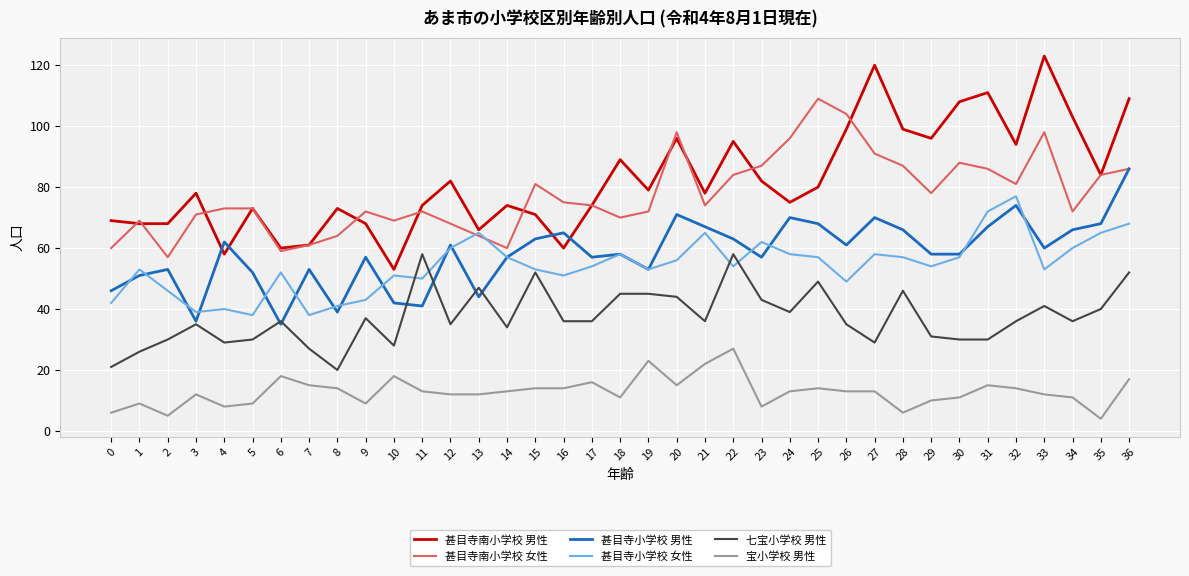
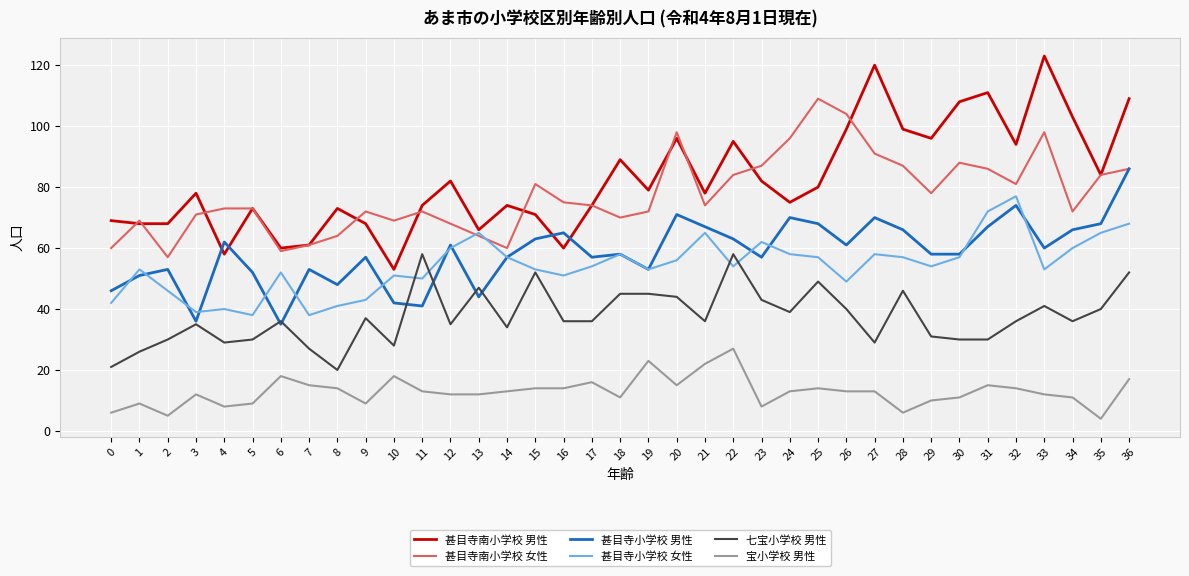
甚目寺小学校 男性, 8: 39 -> 48
七宝小学校 男性, 26: 35 -> 40
